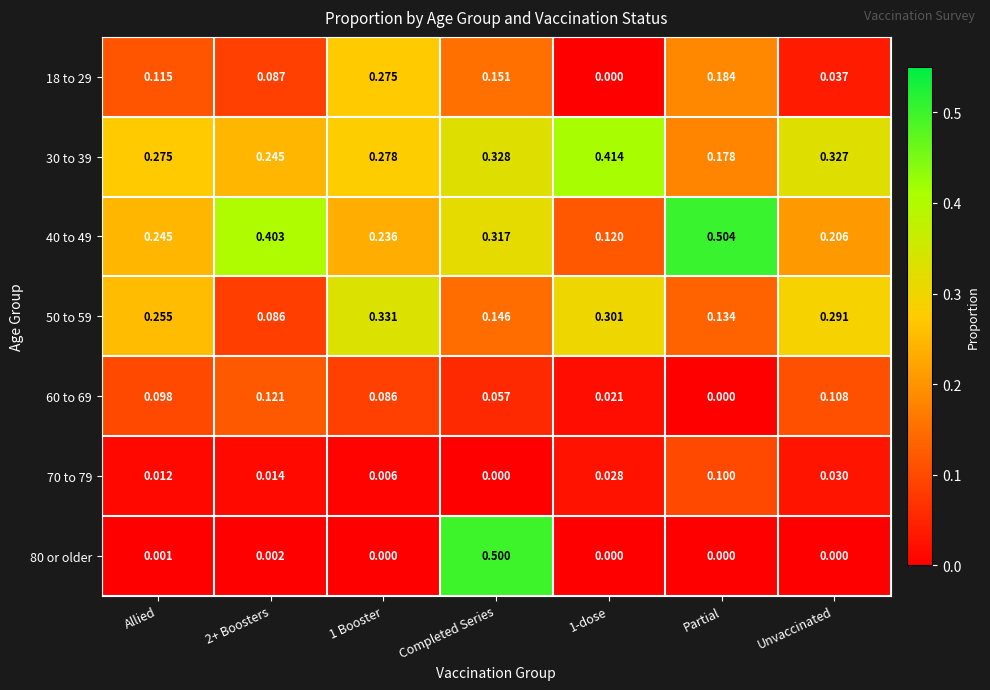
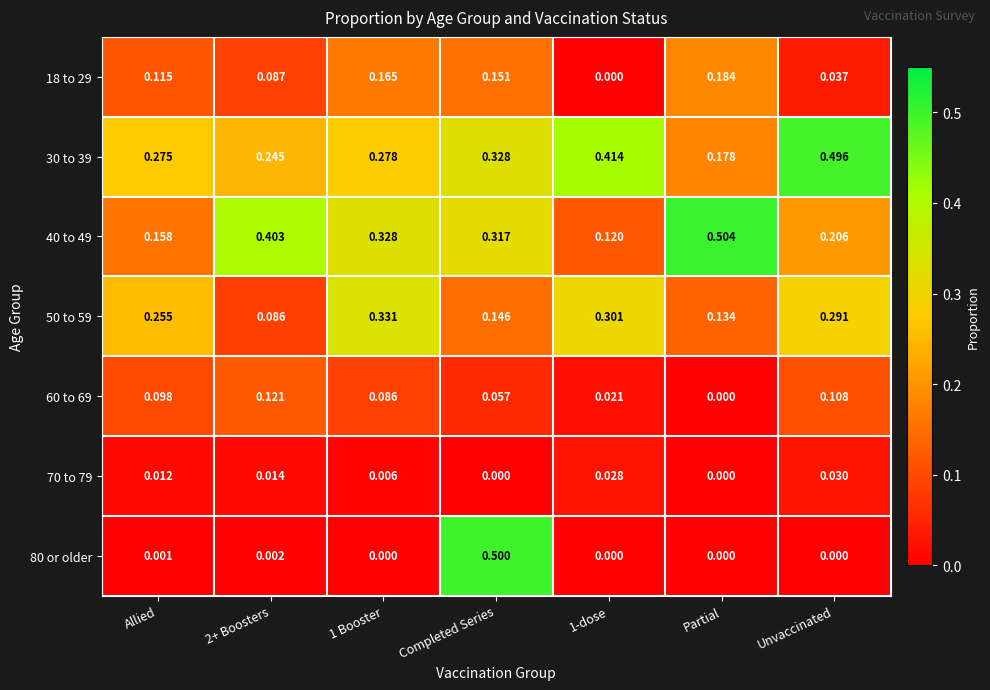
18 to 29, 1 Booster: 0.275 -> 0.165
30 to 39, Unvaccinated: 0.327 -> 0.496
40 to 49, Allied: 0.245 -> 0.158
40 to 49, 1 Booster: 0.236 -> 0.328
70 to 79, Partial: 0.100 -> 0.000
